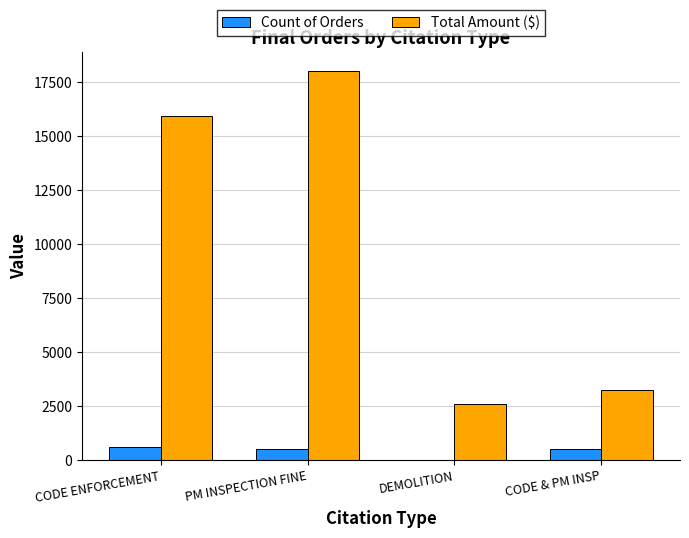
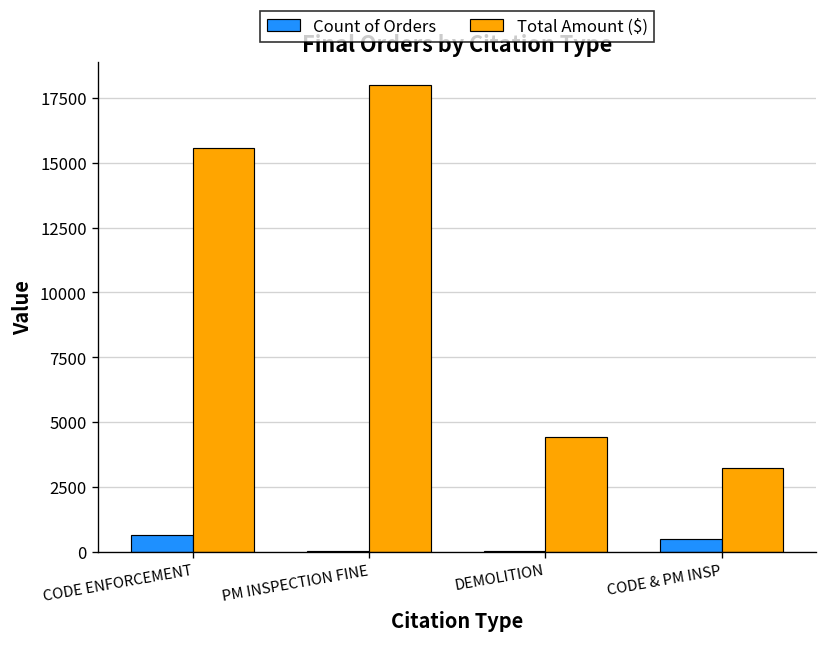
Total Amount ($), CODE ENFORCEMENT: 15900 -> 15600
Count of Orders, PM INSPECTION FINE: 500 -> 0
Total Amount ($), DEMOLITION: 2600 -> 4400
